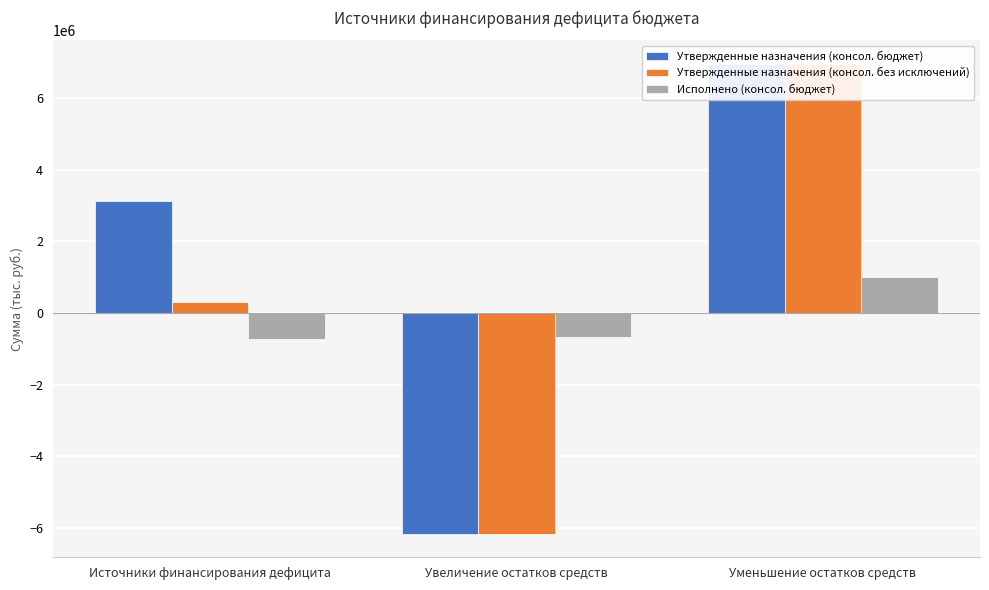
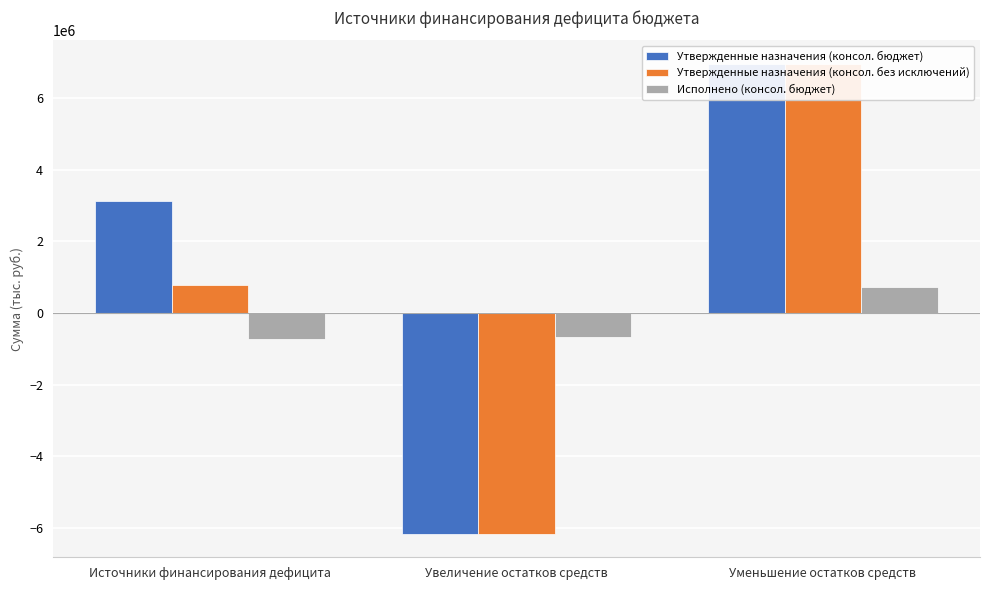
Утвержденные назначения (консол. без исключений), Источники финансирования дефицита: 300000 -> 800000
Исполнено (консол. бюджет), Уменьшение остатков средств: 1000000 -> 700000
